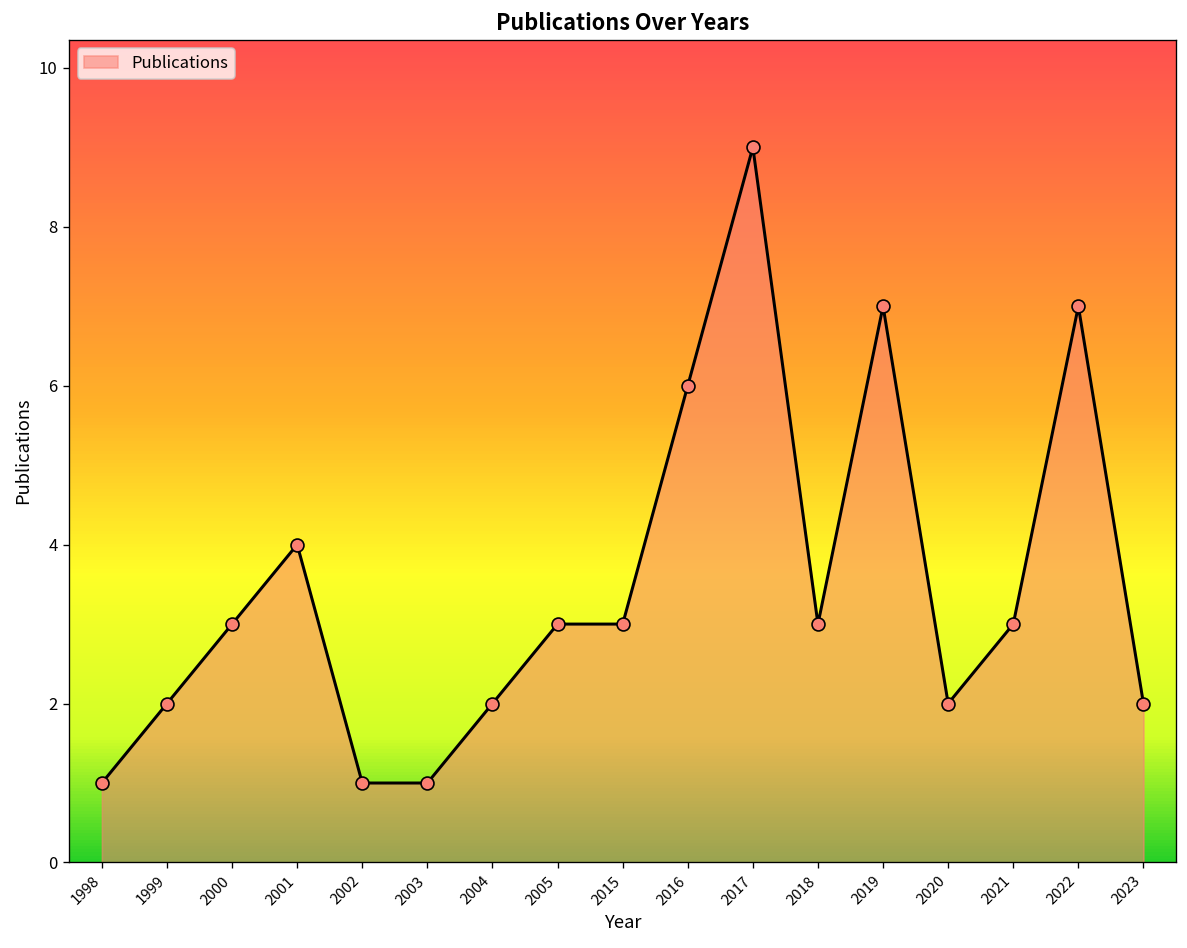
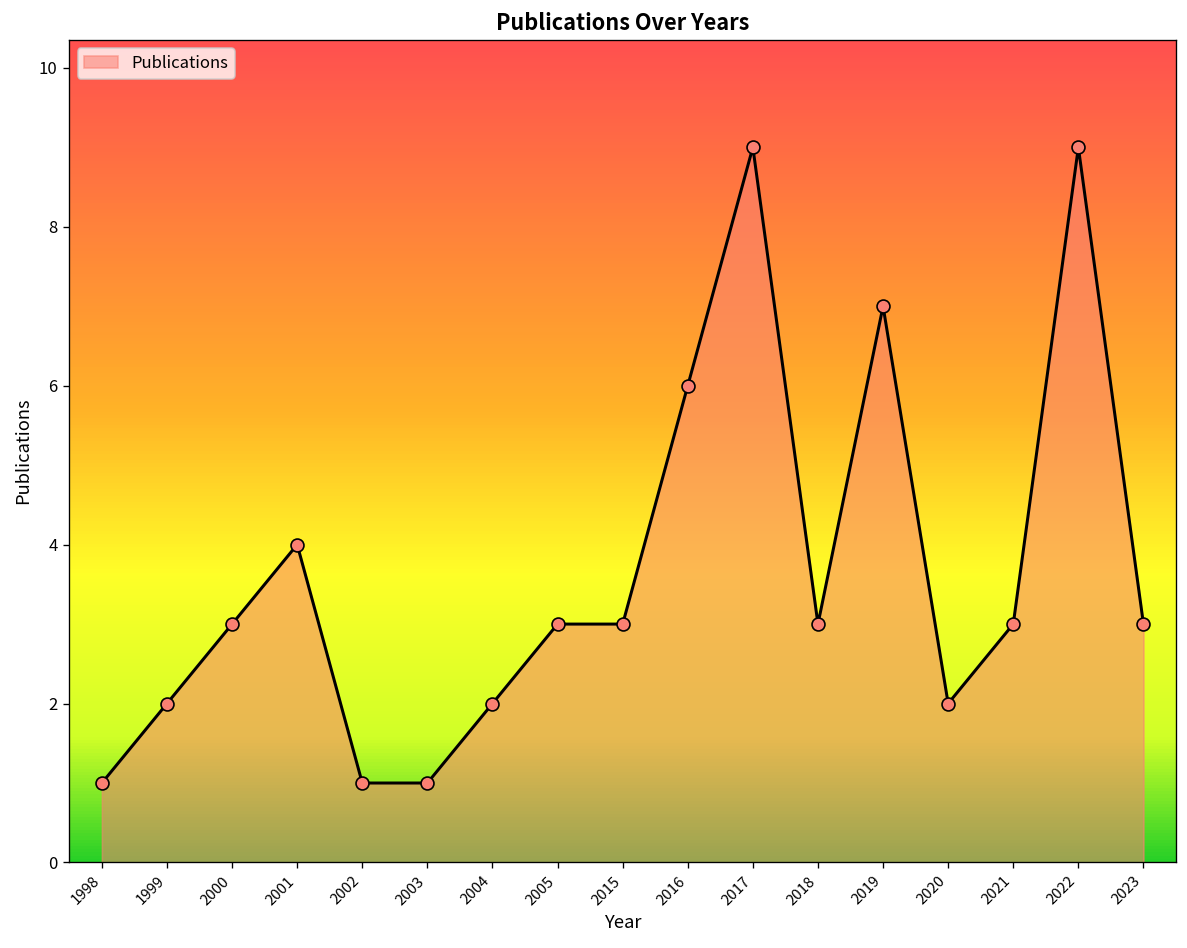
2022: 7 -> 9
2023: 2 -> 3
